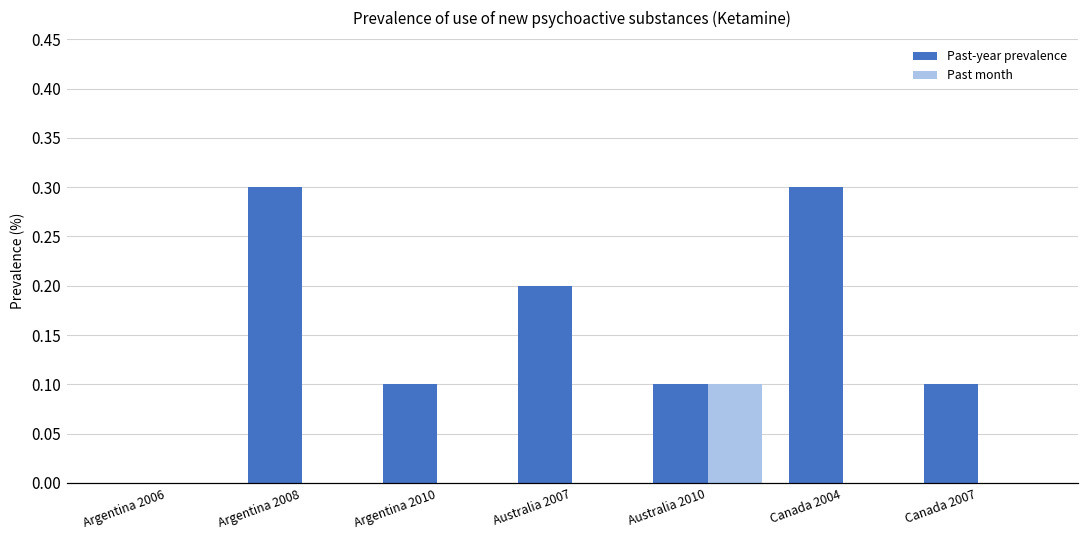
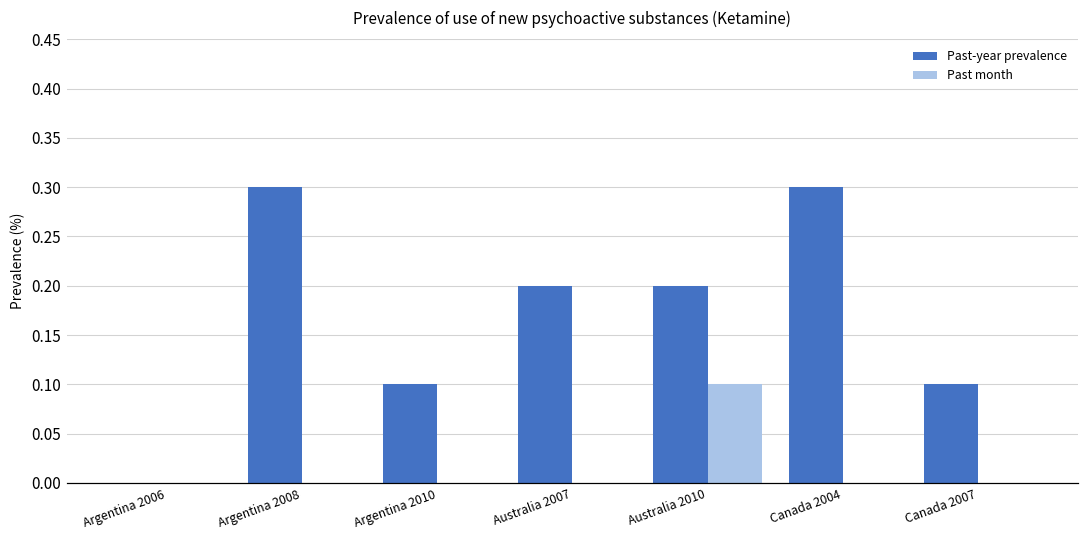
Past-year prevalence, Australia 2010: 0.1 -> 0.2
